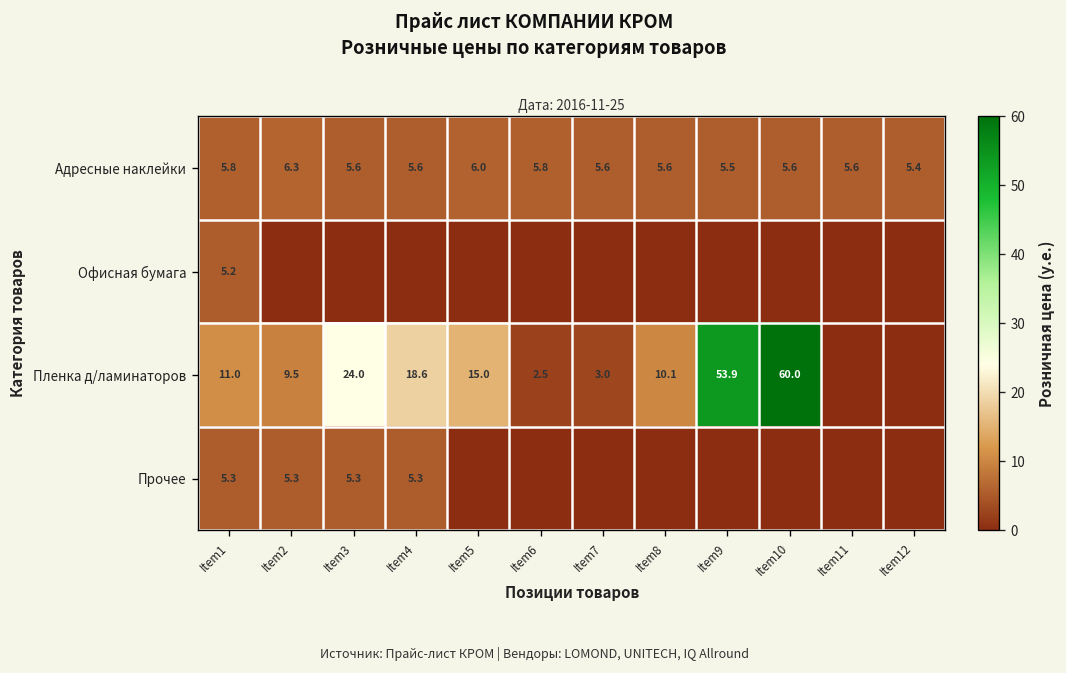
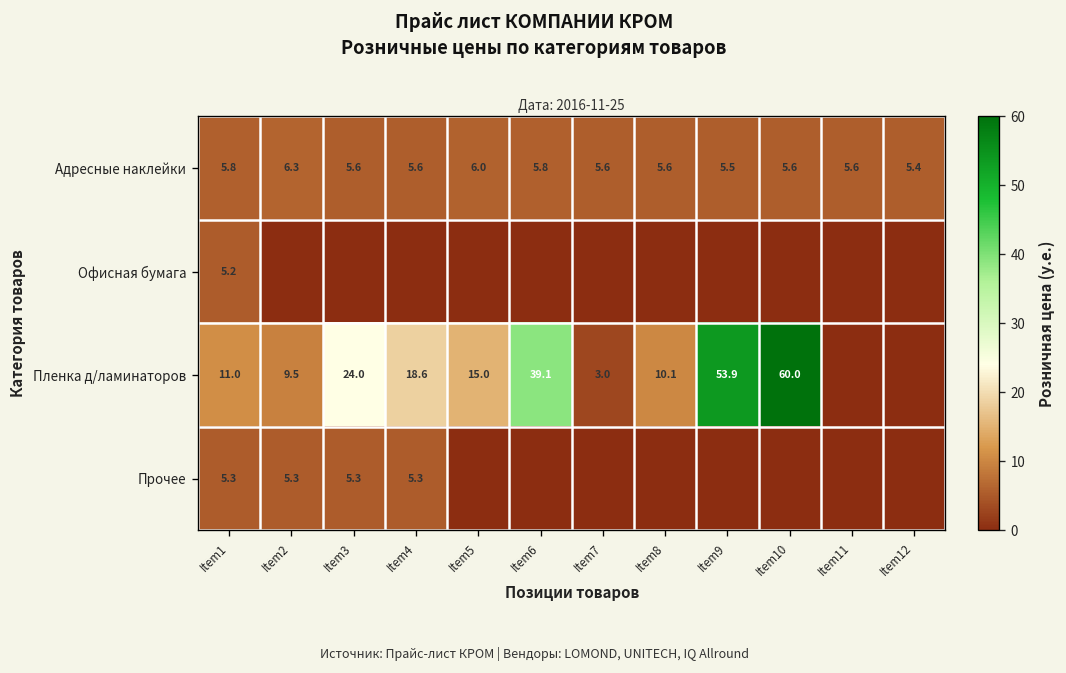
Пленка д/ламинаторов, Item6: 2.5 -> 39.1
